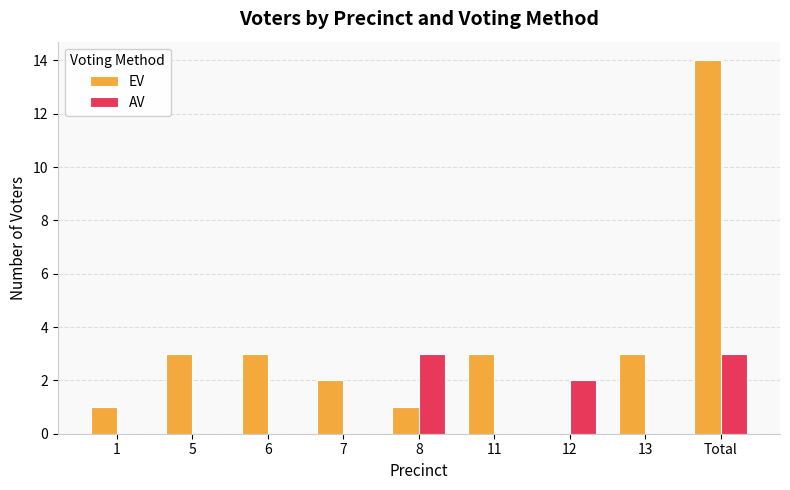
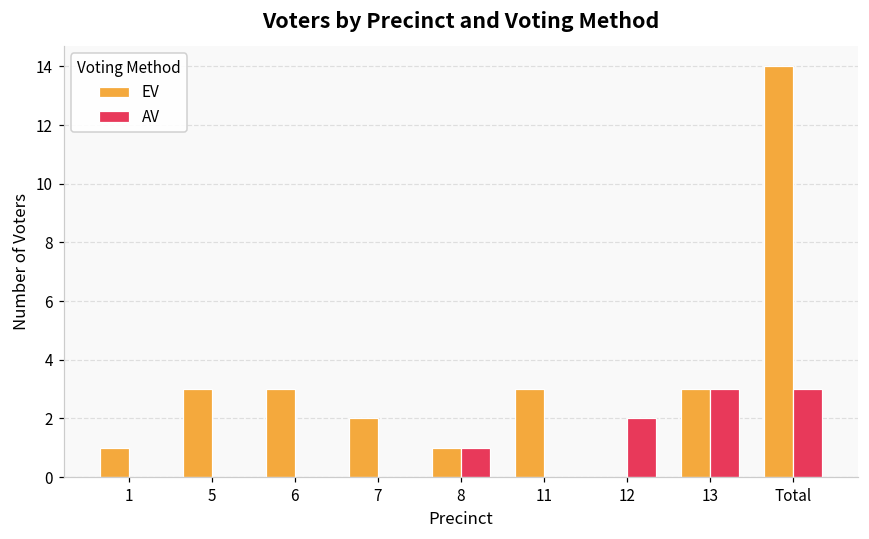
AV, 8: 3 -> 1
AV, 13: 0 -> 3
